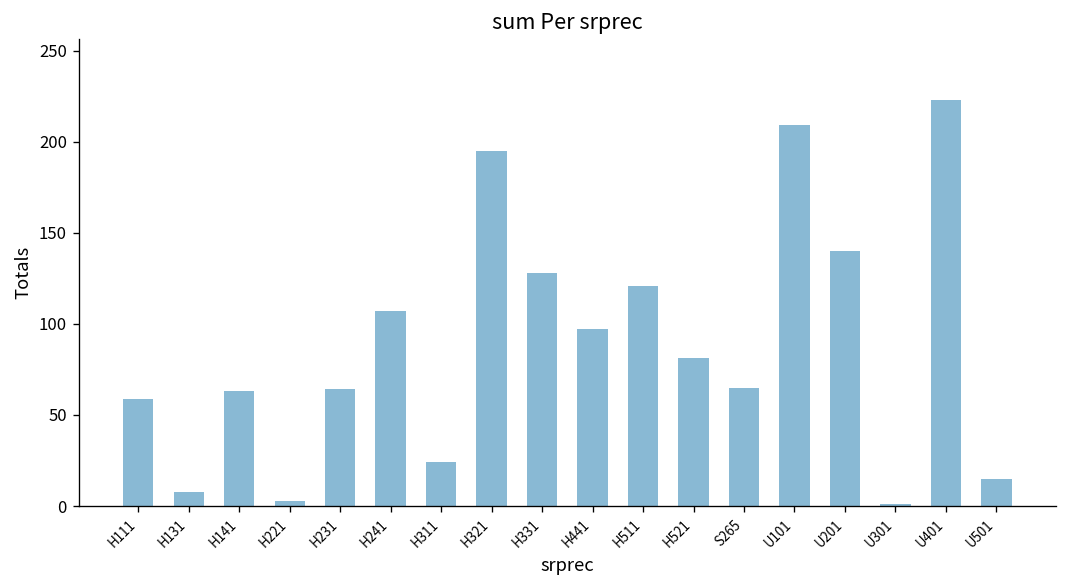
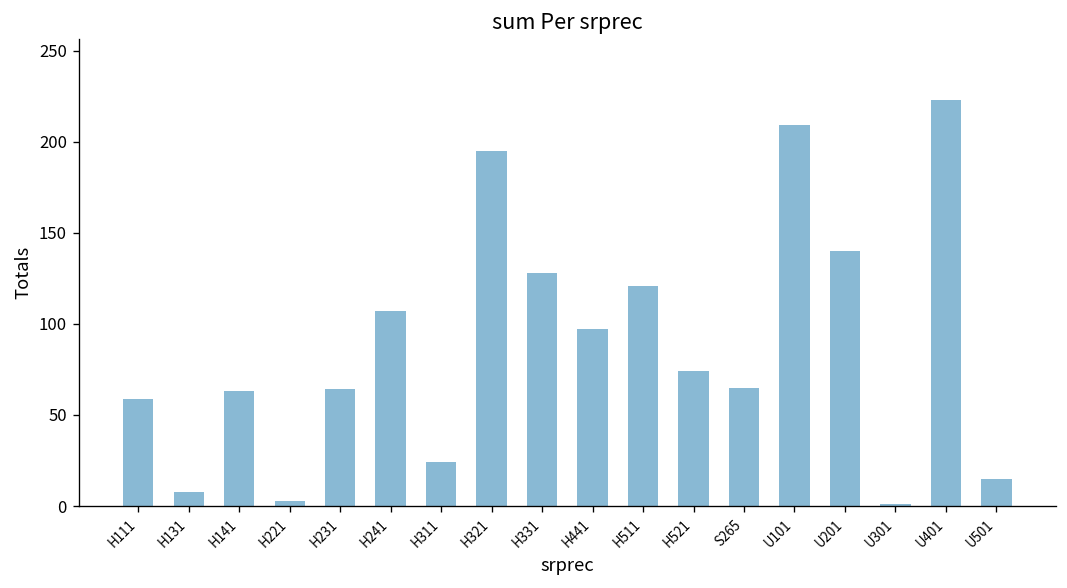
H521: 81 -> 74
